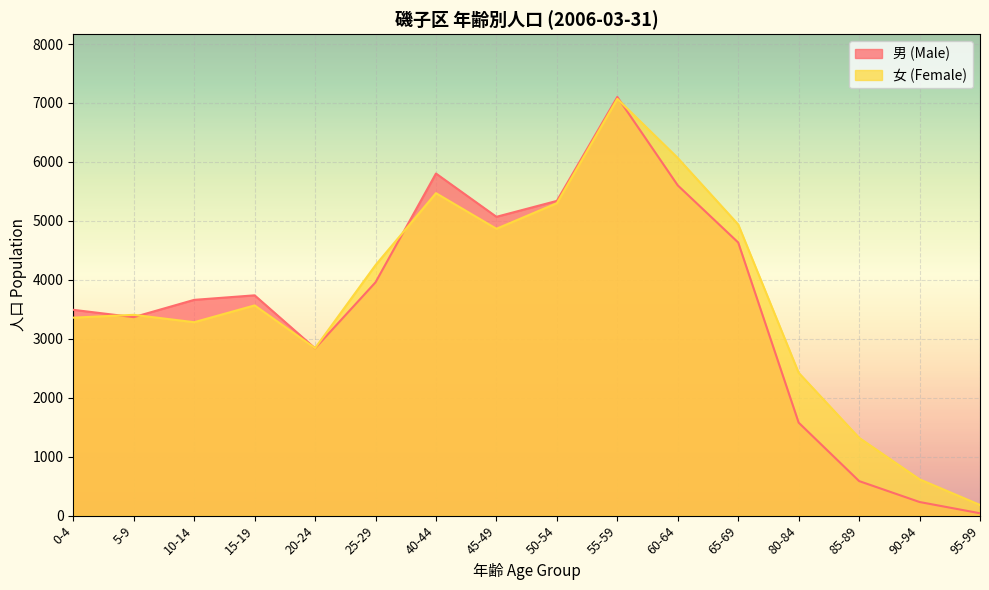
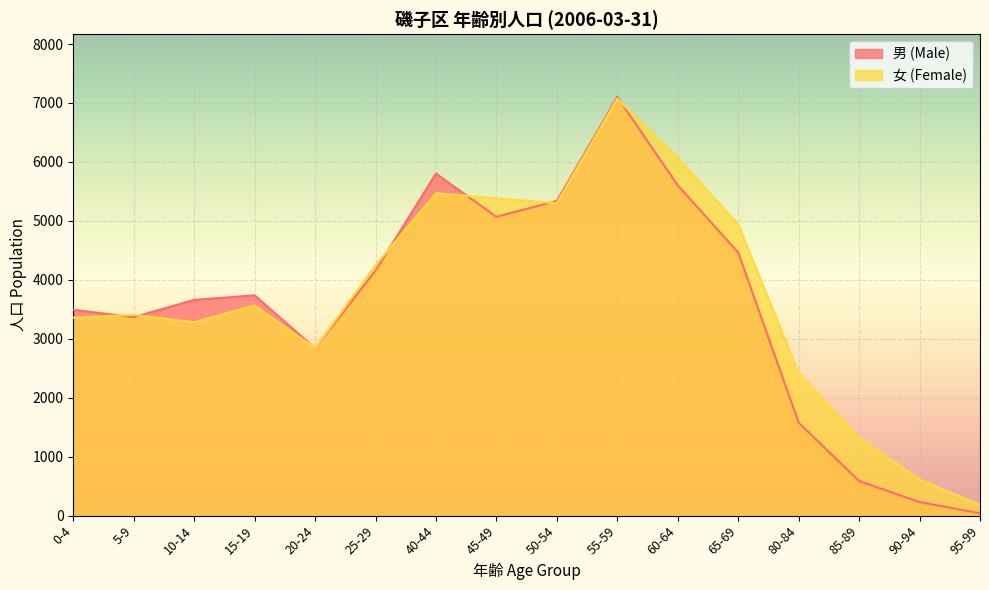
男 (Male), 25-29: 4000 -> 4200
女 (Female), 45-49: 4900 -> 5400
男 (Male), 65-69: 4600 -> 4500
